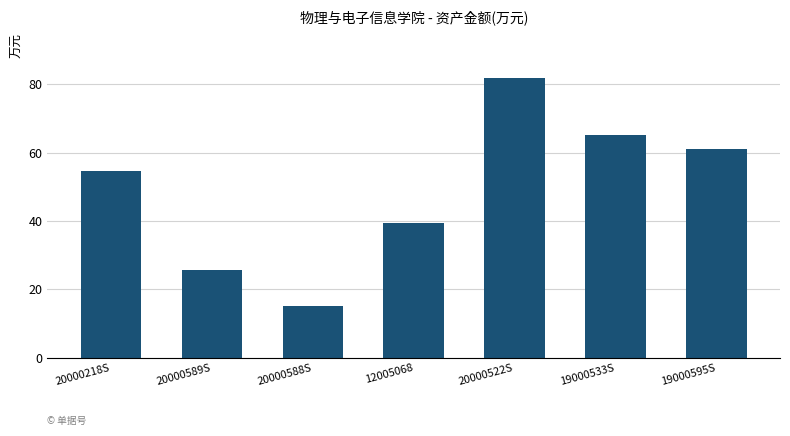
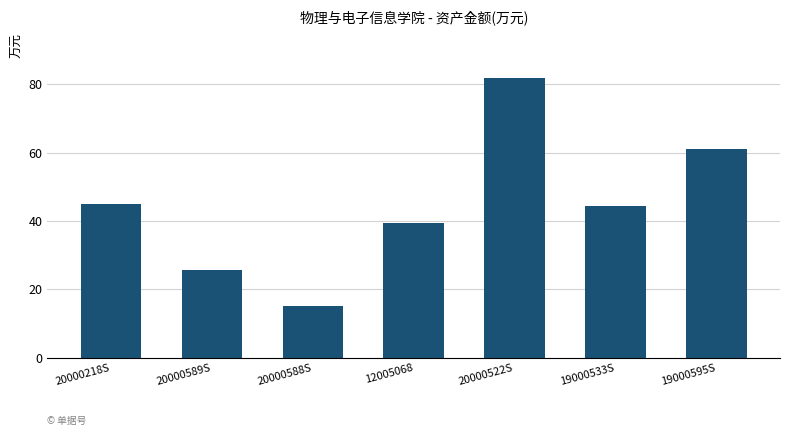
20000218S: 55 -> 45
19000533S: 65 -> 44
